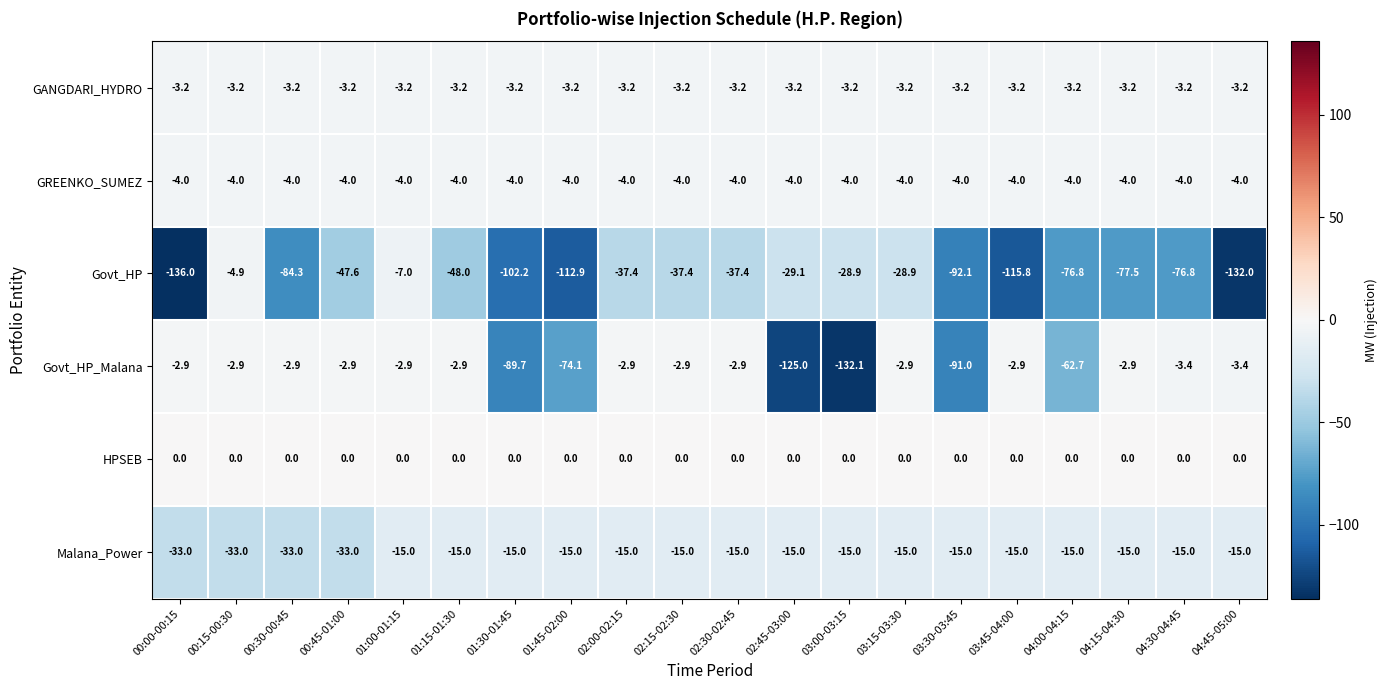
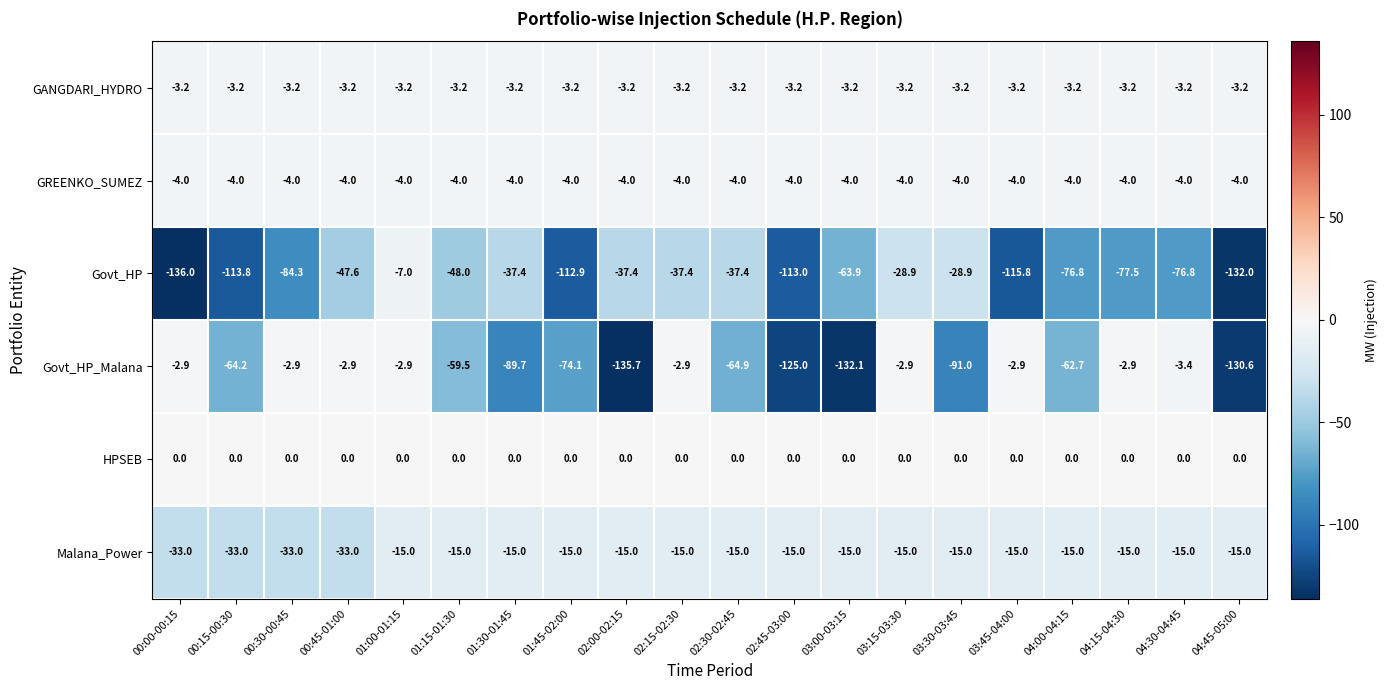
Govt_HP, 00:15-00:30: -4.9 -> -113.8
Govt_HP, 01:30-01:45: -102.2 -> -37.4
Govt_HP, 02:45-03:00: -29.1 -> -113.0
Govt_HP, 03:00-03:15: -28.9 -> -63.9
Govt_HP, 03:30-03:45: -92.1 -> -28.9
Govt_HP_Malana, 00:15-00:30: -2.9 -> -64.2
Govt_HP_Malana, 01:15-01:30: -2.9 -> -59.5
Govt_HP_Malana, 02:00-02:15: -2.9 -> -135.7
Govt_HP_Malana, 02:30-02:45: -2.9 -> -64.9
Govt_HP_Malana, 04:45-05:00: -3.4 -> -130.6
